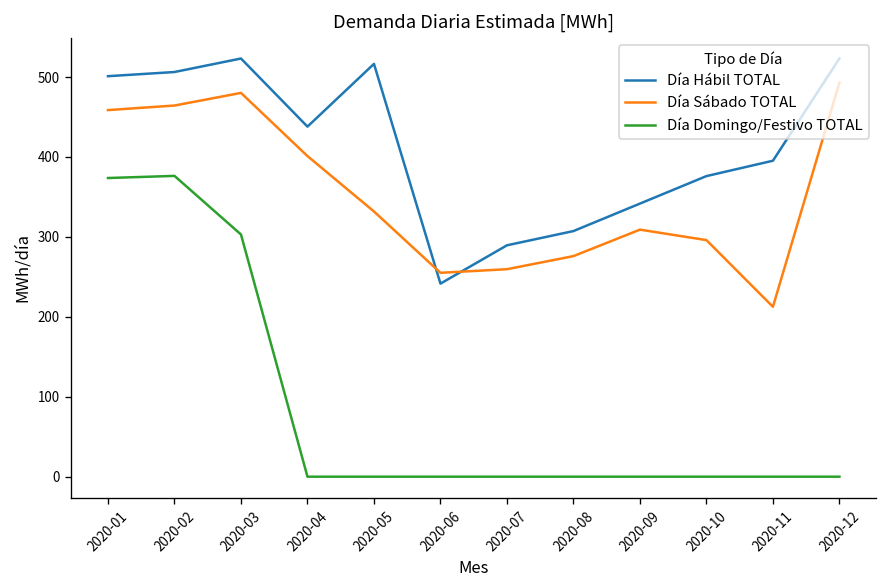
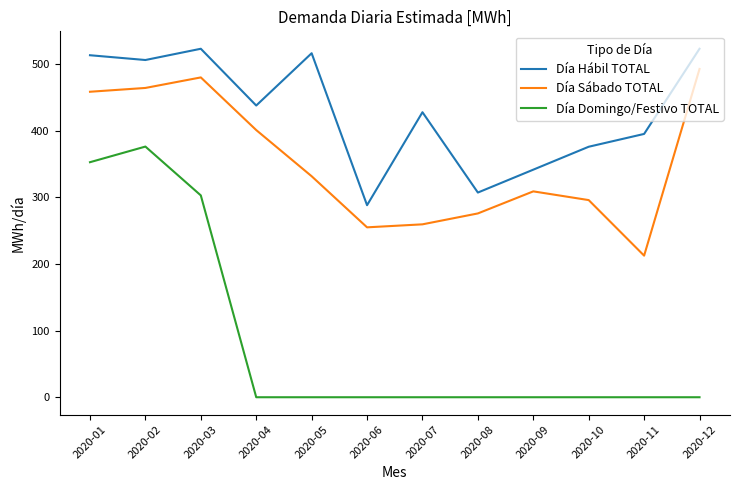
Día Hábil TOTAL, 2020-01: 500 -> 510
Día Domingo/Festivo TOTAL, 2020-01: 370 -> 350
Día Hábil TOTAL, 2020-06: 240 -> 290
Día Hábil TOTAL, 2020-07: 290 -> 430
